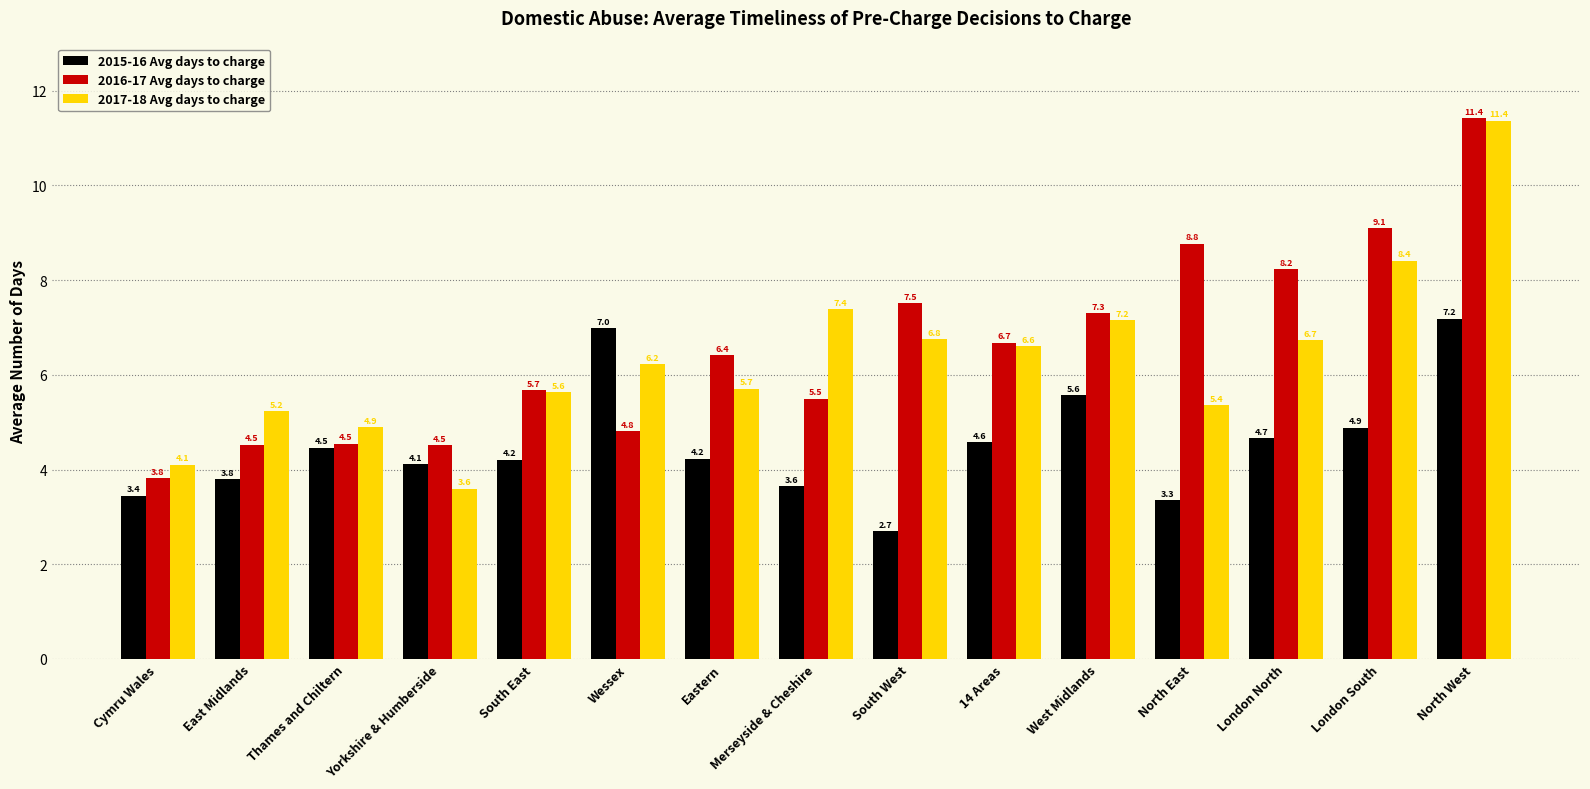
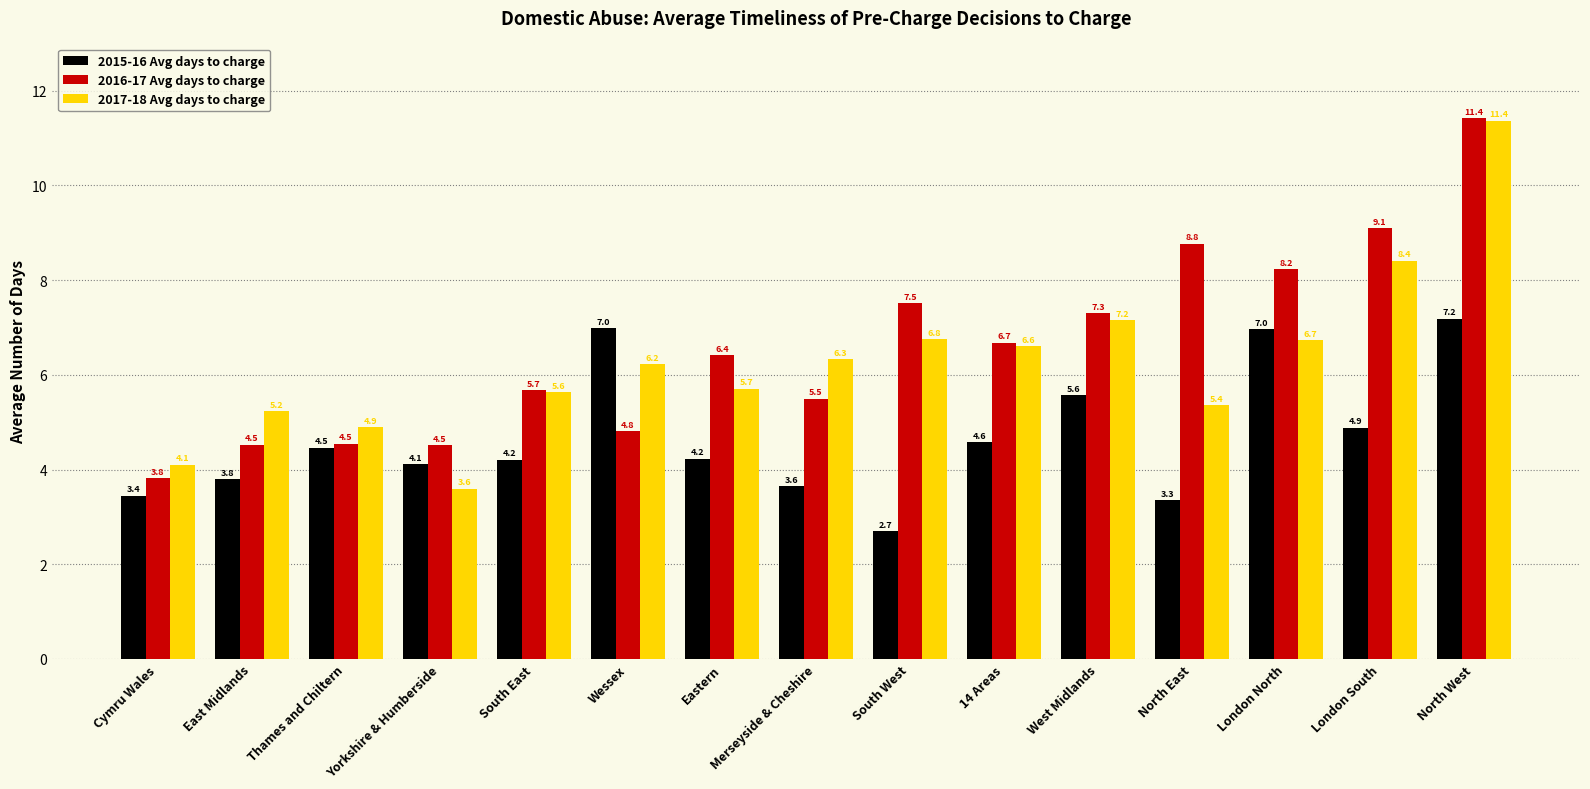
2017-18 Avg days to charge, Merseyside & Cheshire: 7.4 -> 6.3
2015-16 Avg days to charge, London North: 4.7 -> 7.0
